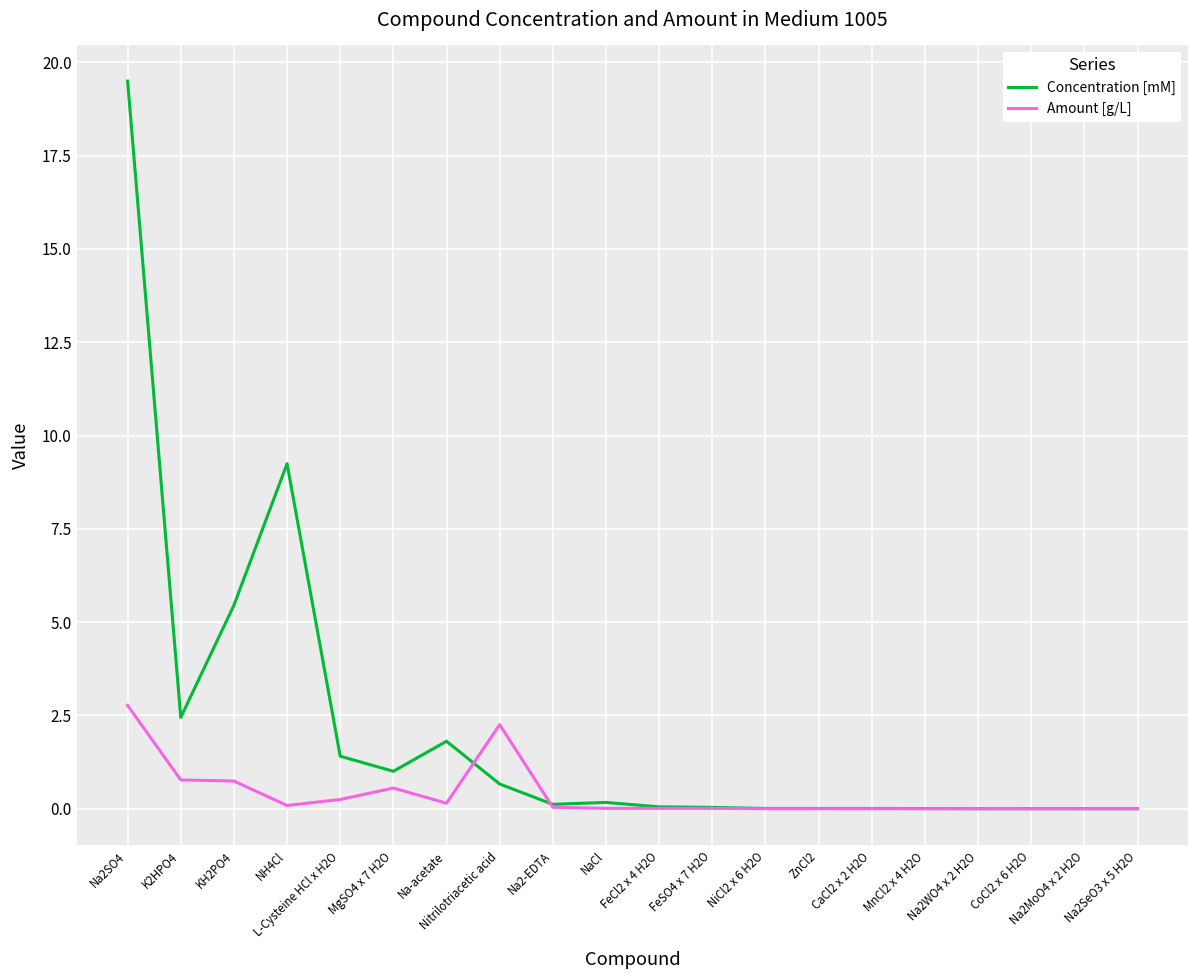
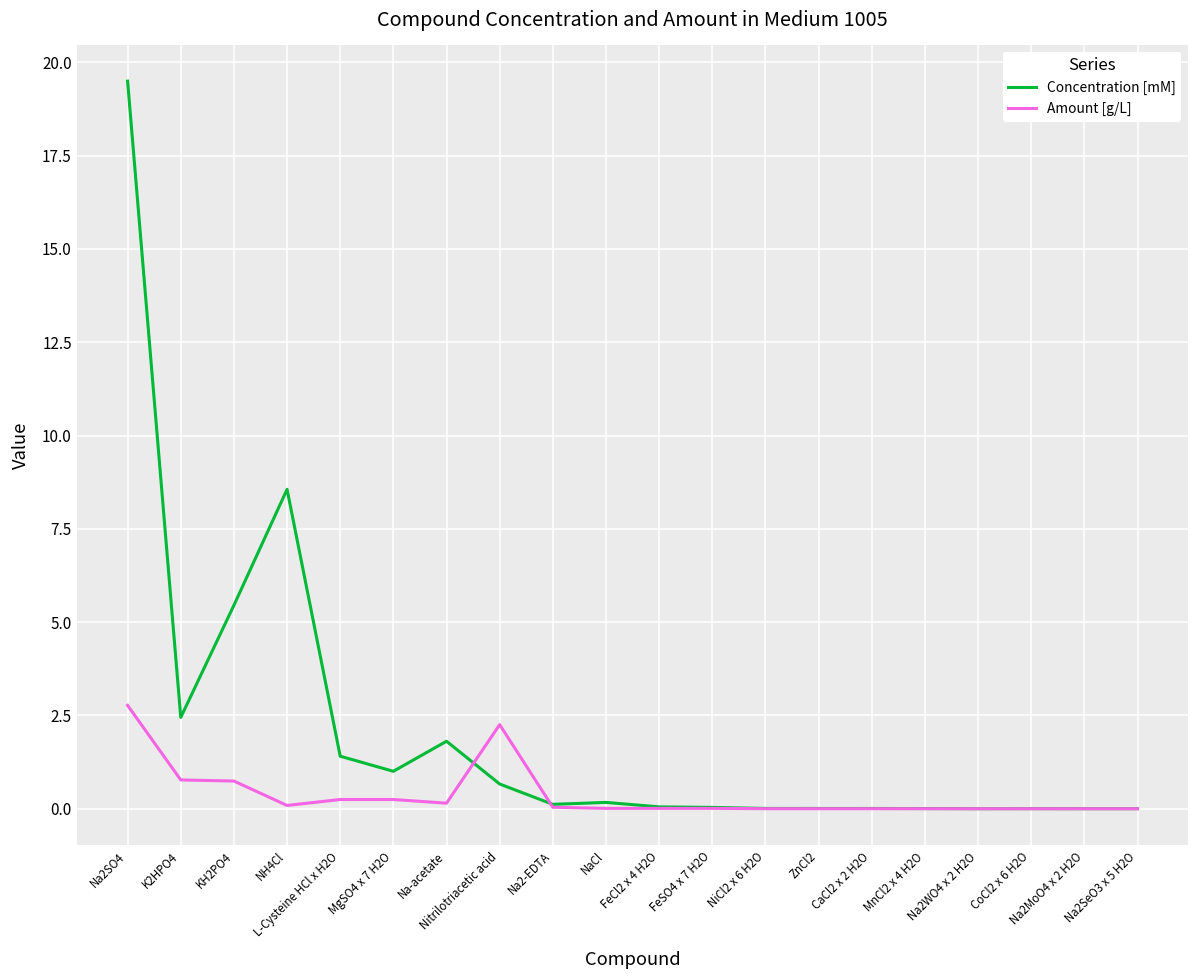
Concentration [mM], NH4Cl: 9.2 -> 8.6
Amount [g/L], MgSO4 x 7 H2O: 0.6 -> 0.2
